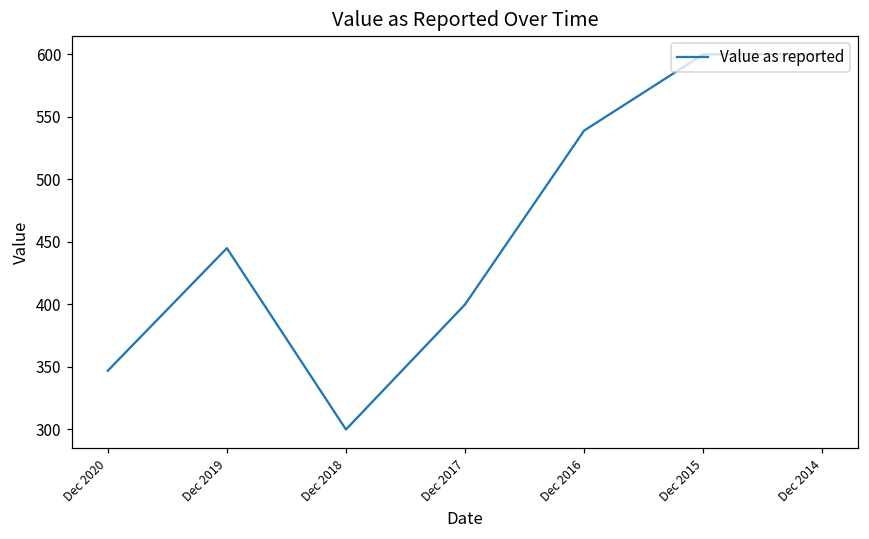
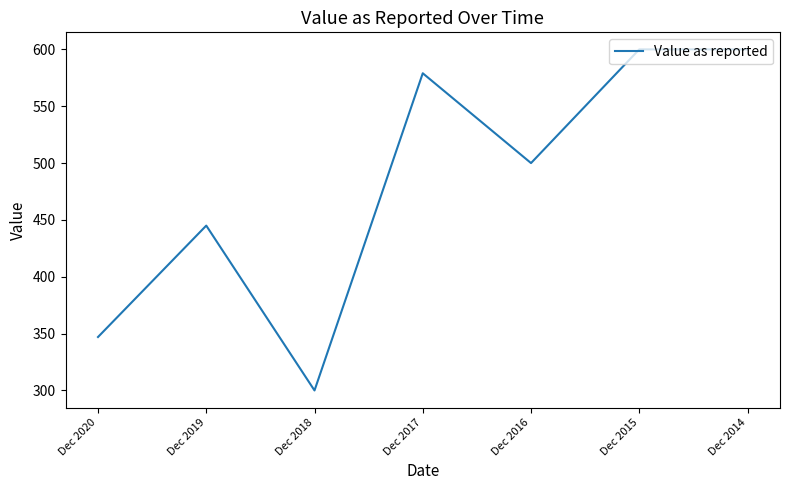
Dec 2017: 400 -> 579
Dec 2016: 539 -> 500
